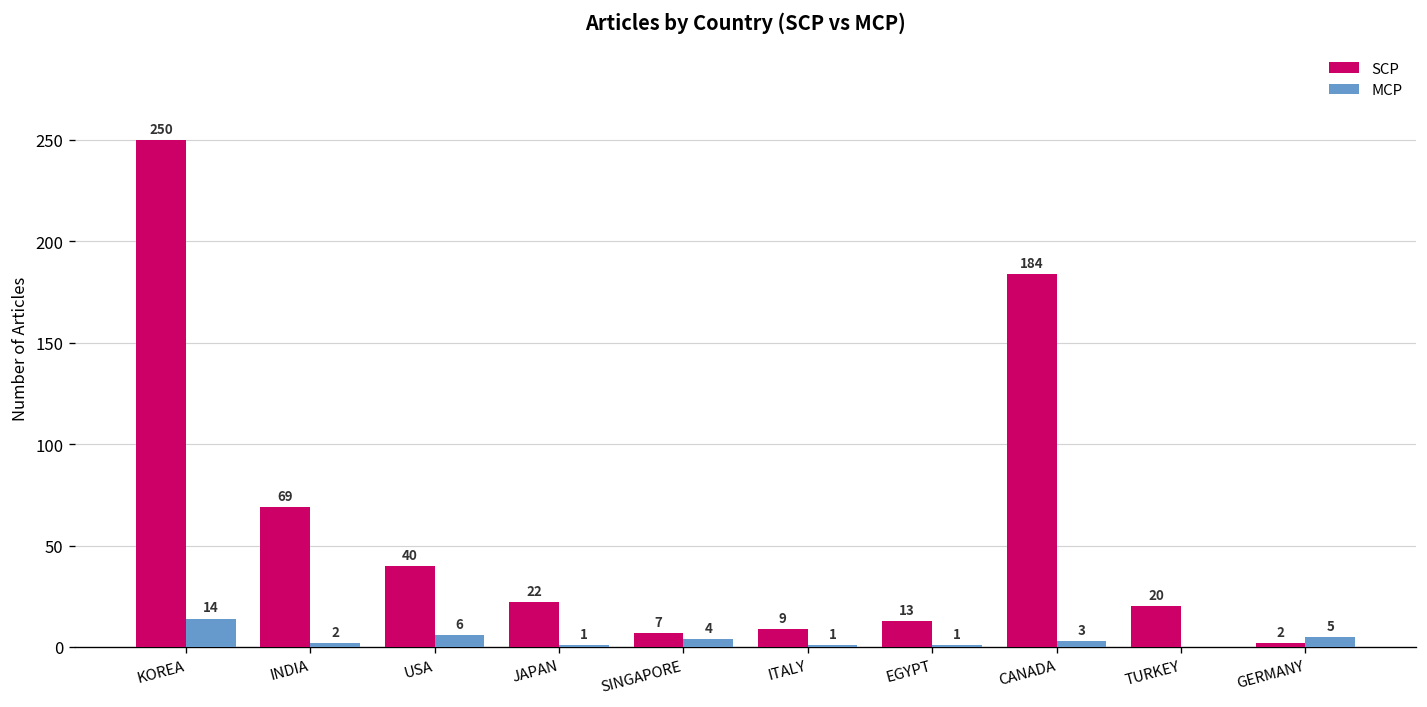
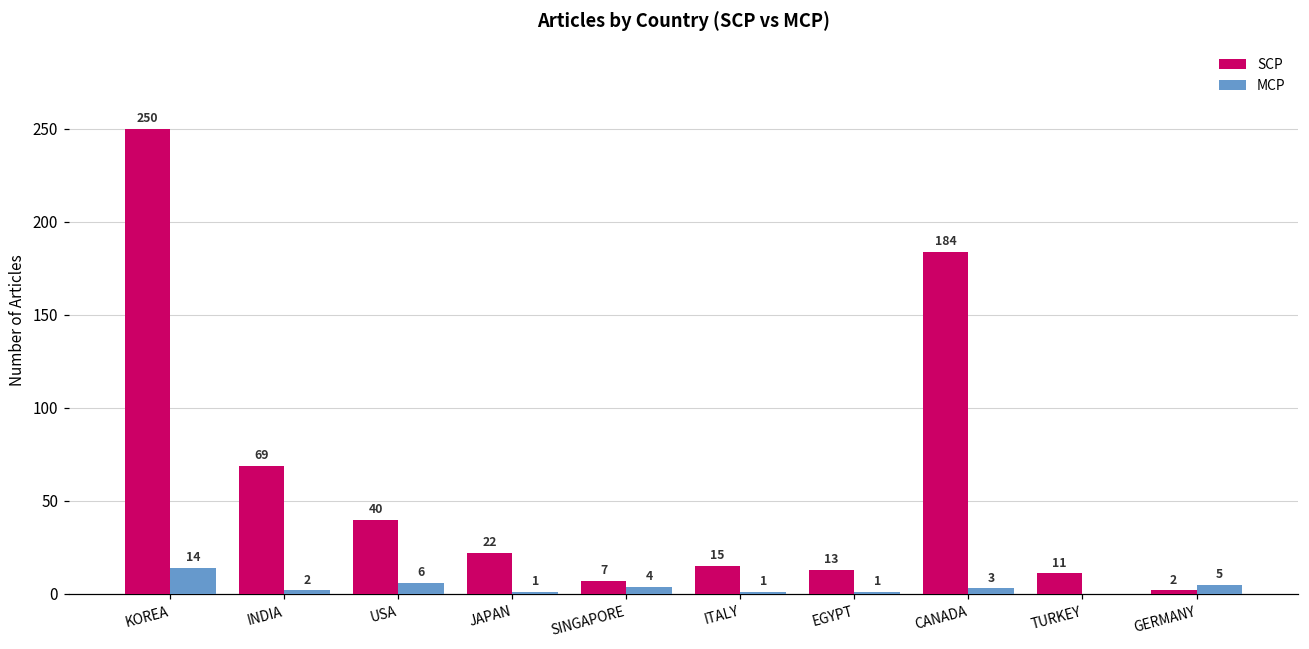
SCP, ITALY: 9 -> 15
SCP, TURKEY: 20 -> 11
